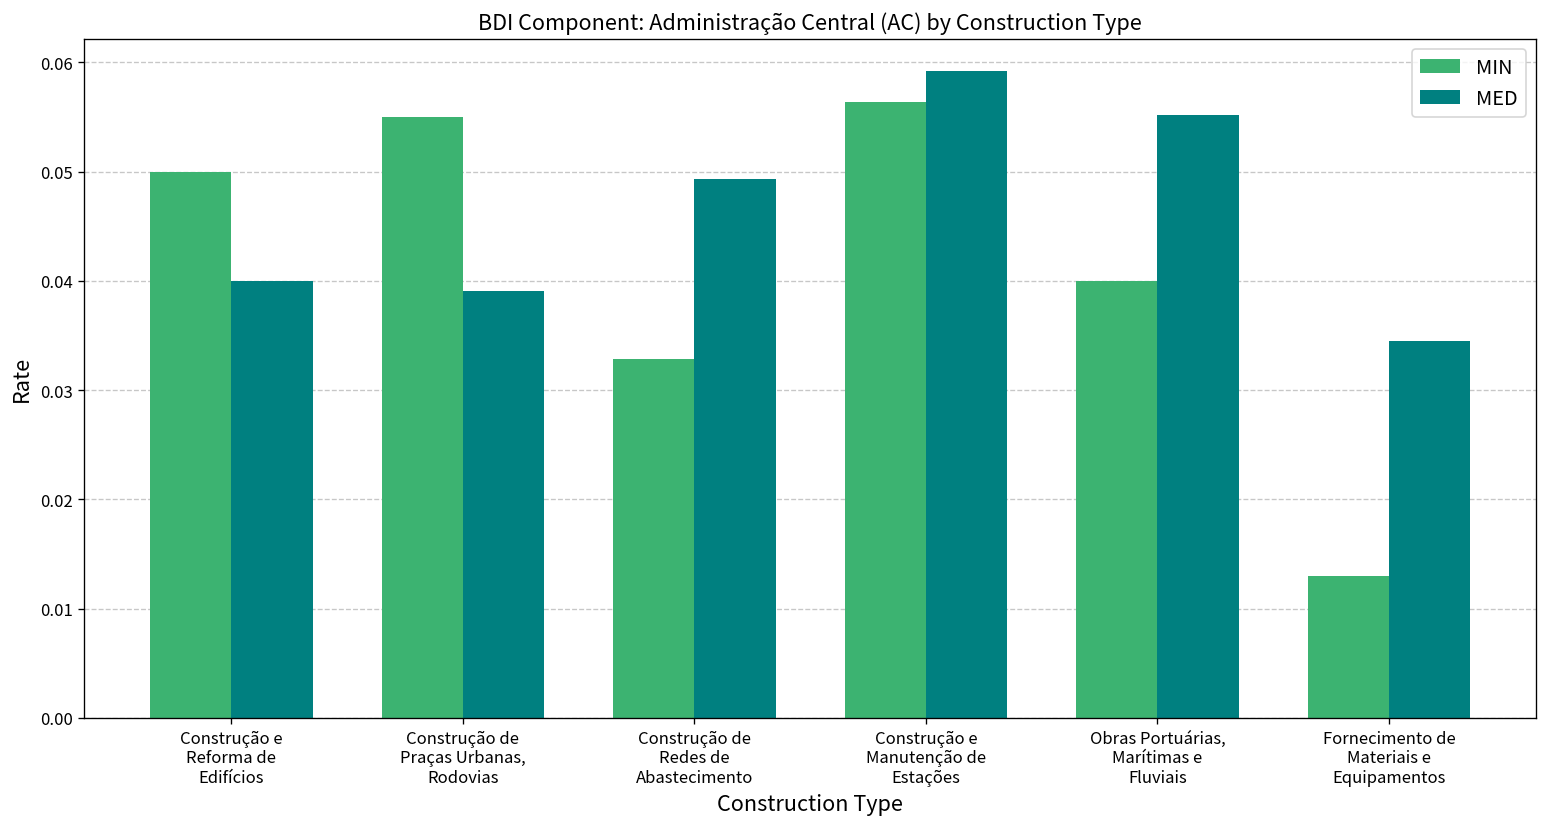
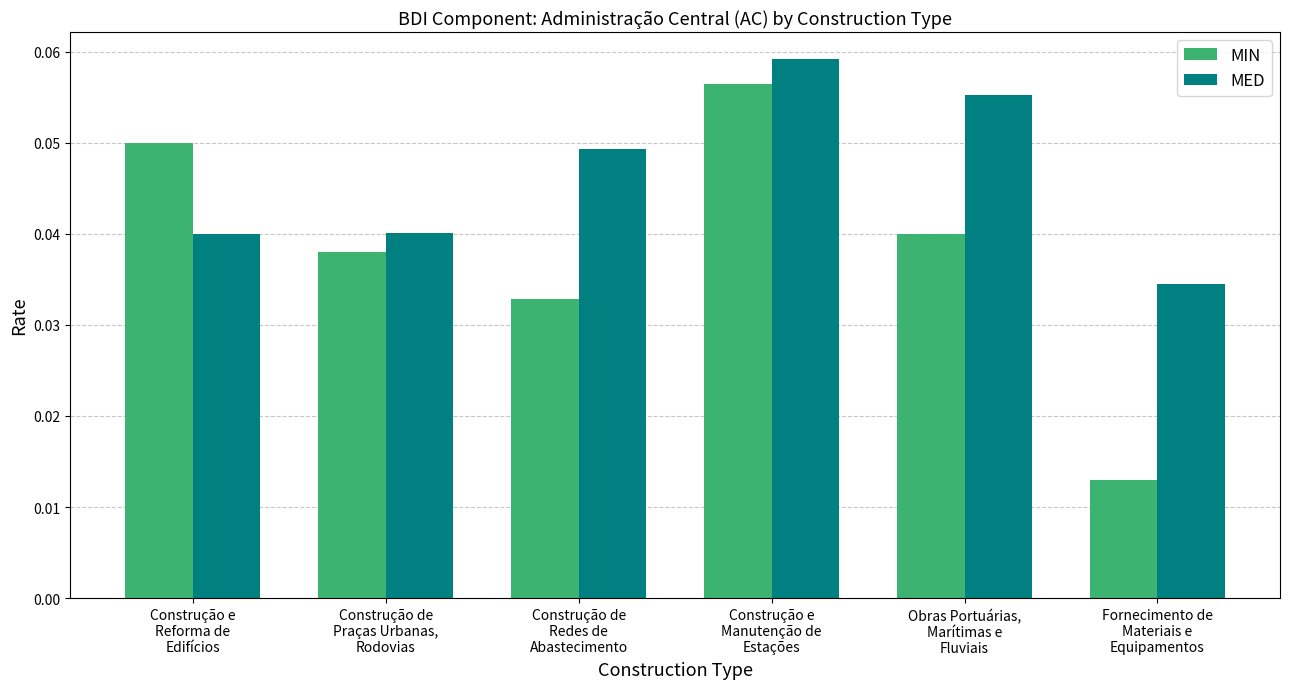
MIN, Construção de Praças Urbanas, Rodovias: 0.055 -> 0.038
MED, Construção de Praças Urbanas, Rodovias: 0.039 -> 0.040
